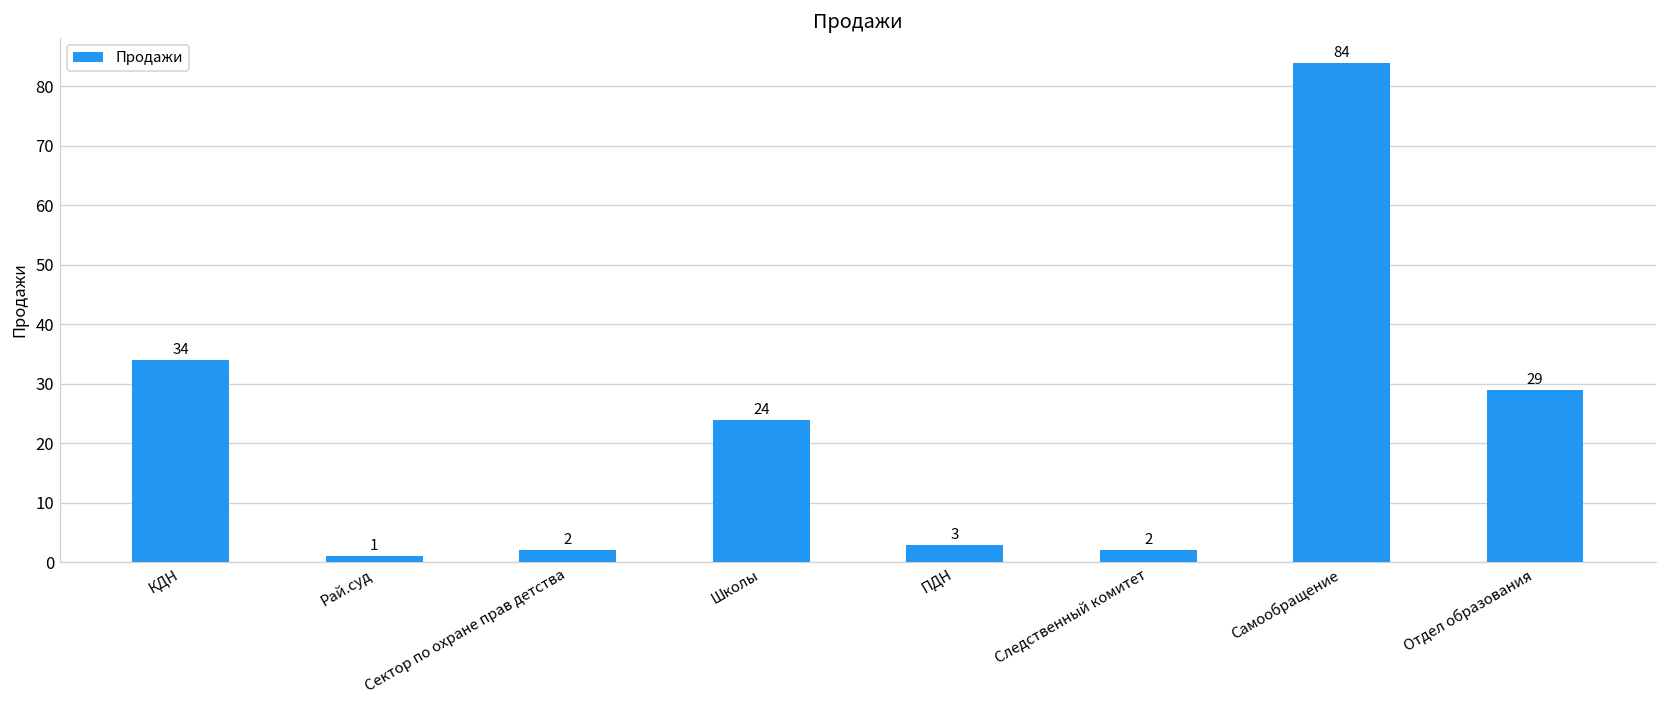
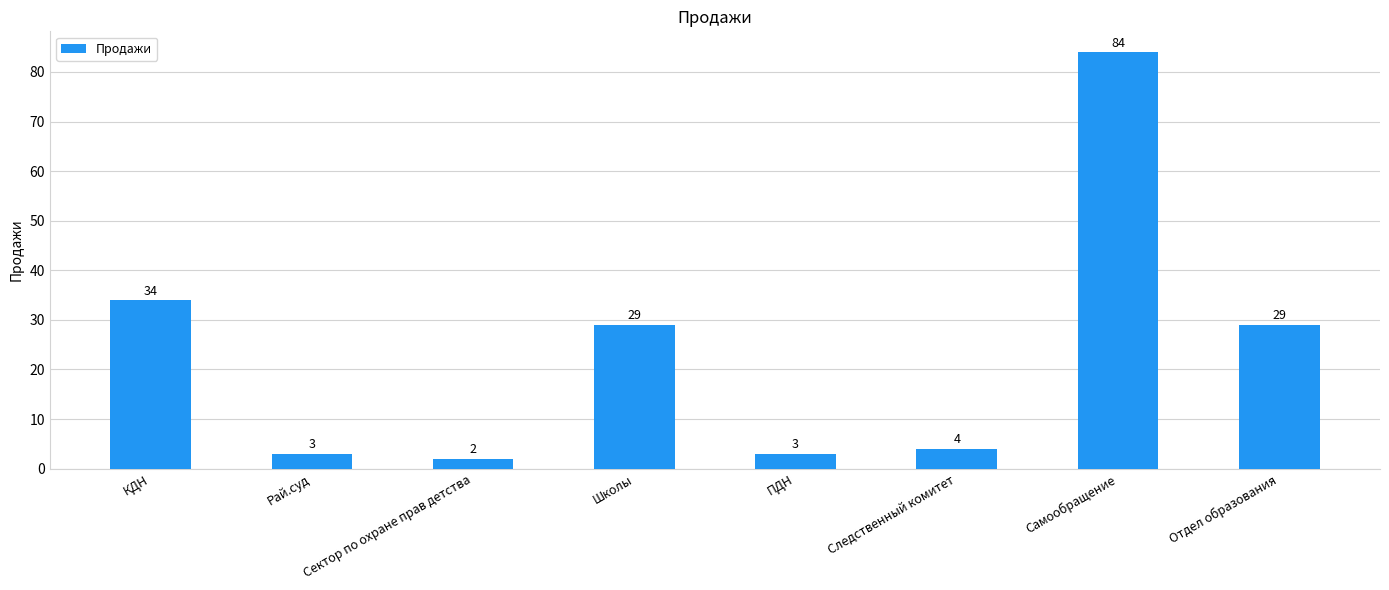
Рай.суд: 1 -> 3
Школы: 24 -> 29
Следственный комитет: 2 -> 4
